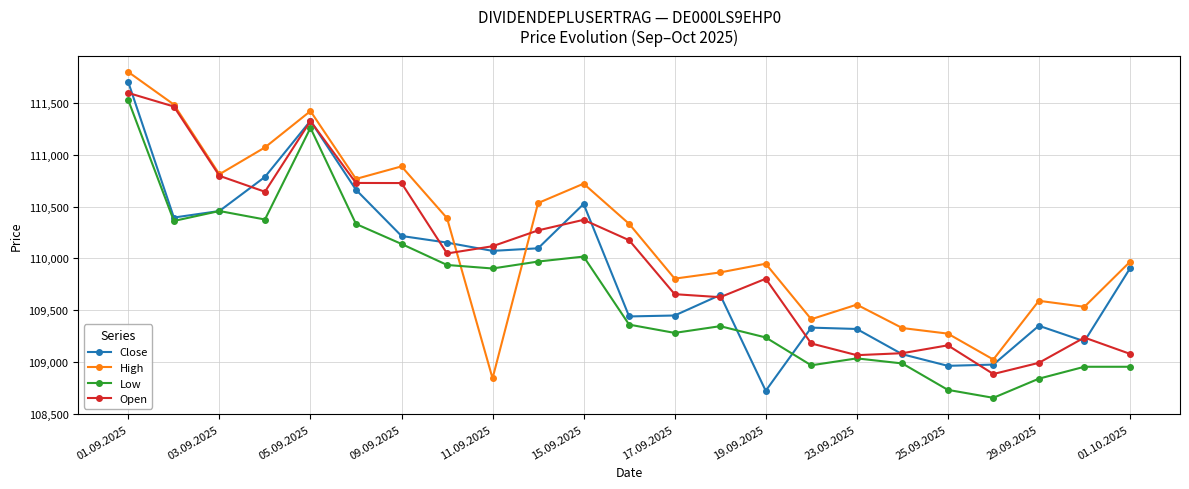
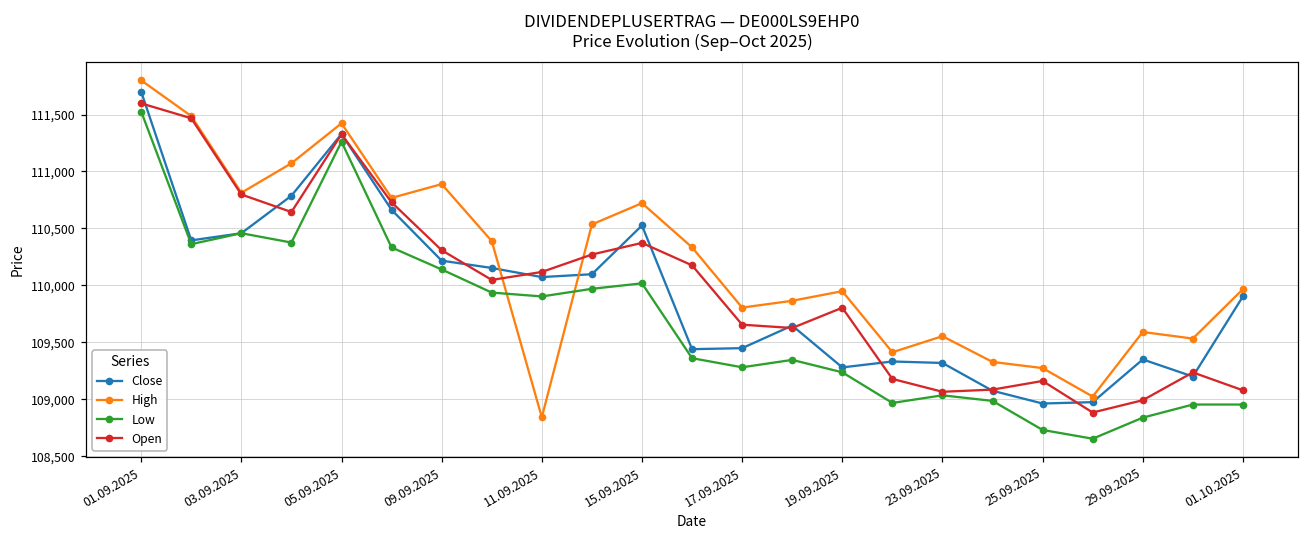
Open, 09.09.2025: 110,730 -> 110,310
Close, 19.09.2025: 108,720 -> 109,280
